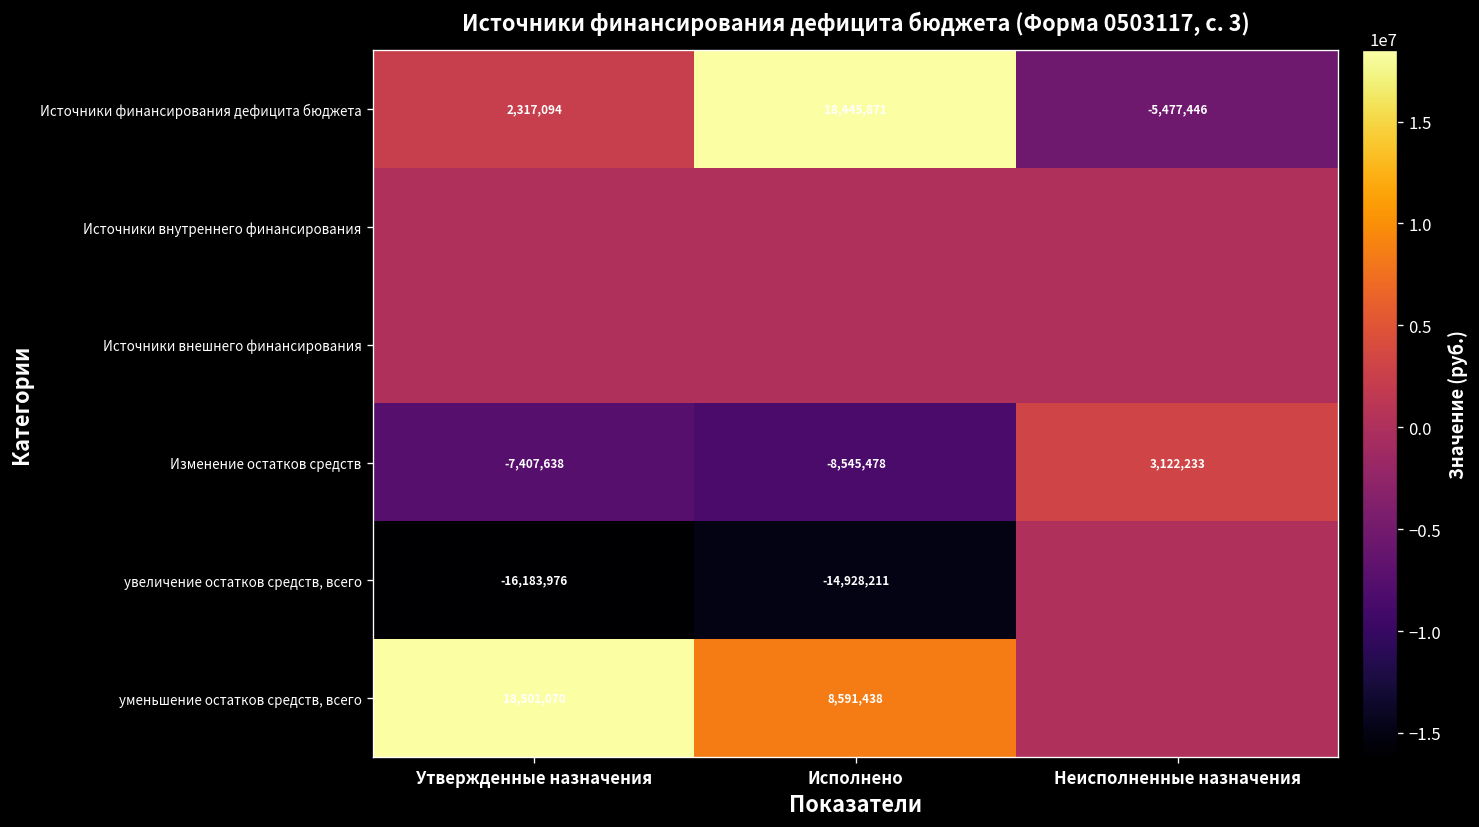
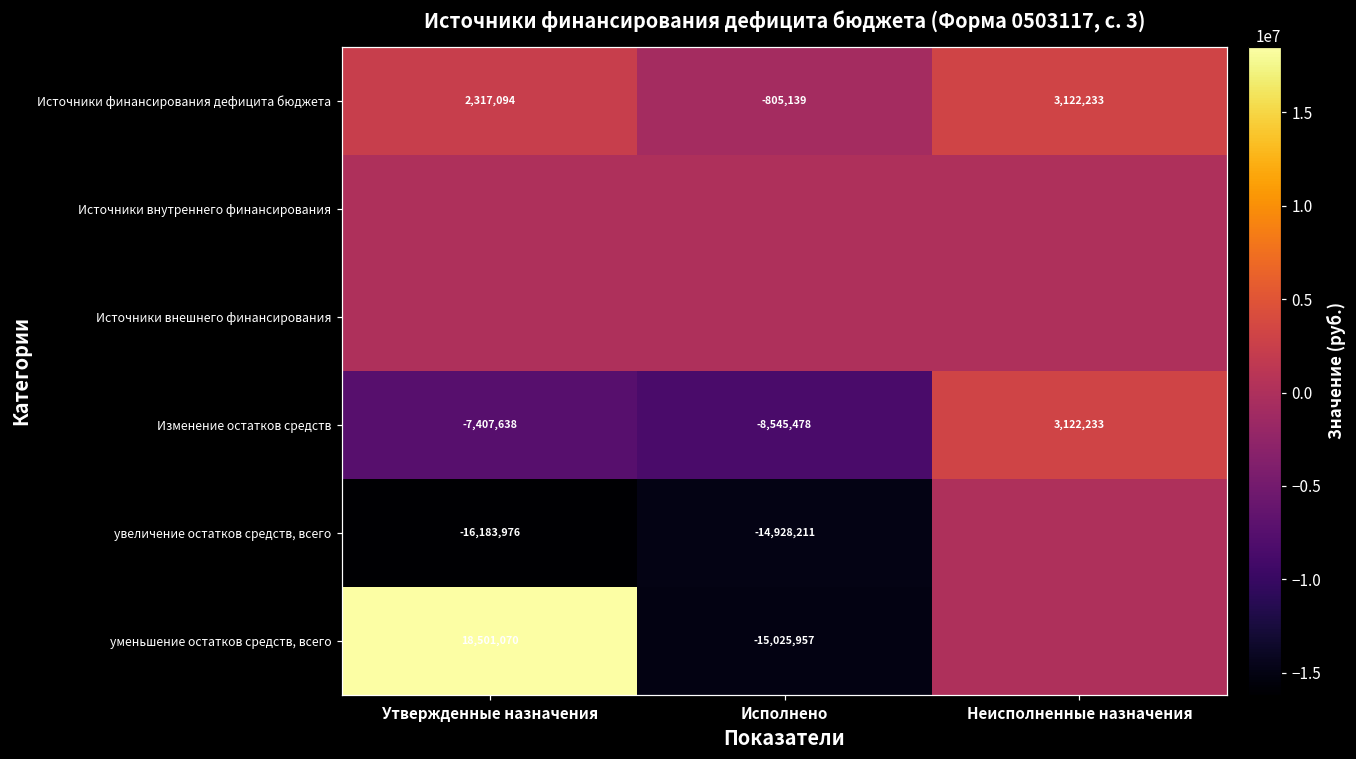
Источники финансирования дефицита бюджета, Исполнено: 18,445,871 -> -805,139
Источники финансирования дефицита бюджета, Неисполненные назначения: -5,477,446 -> 3,122,233
уменьшение остатков средств, всего, Исполнено: 8,591,438 -> -15,025,957
